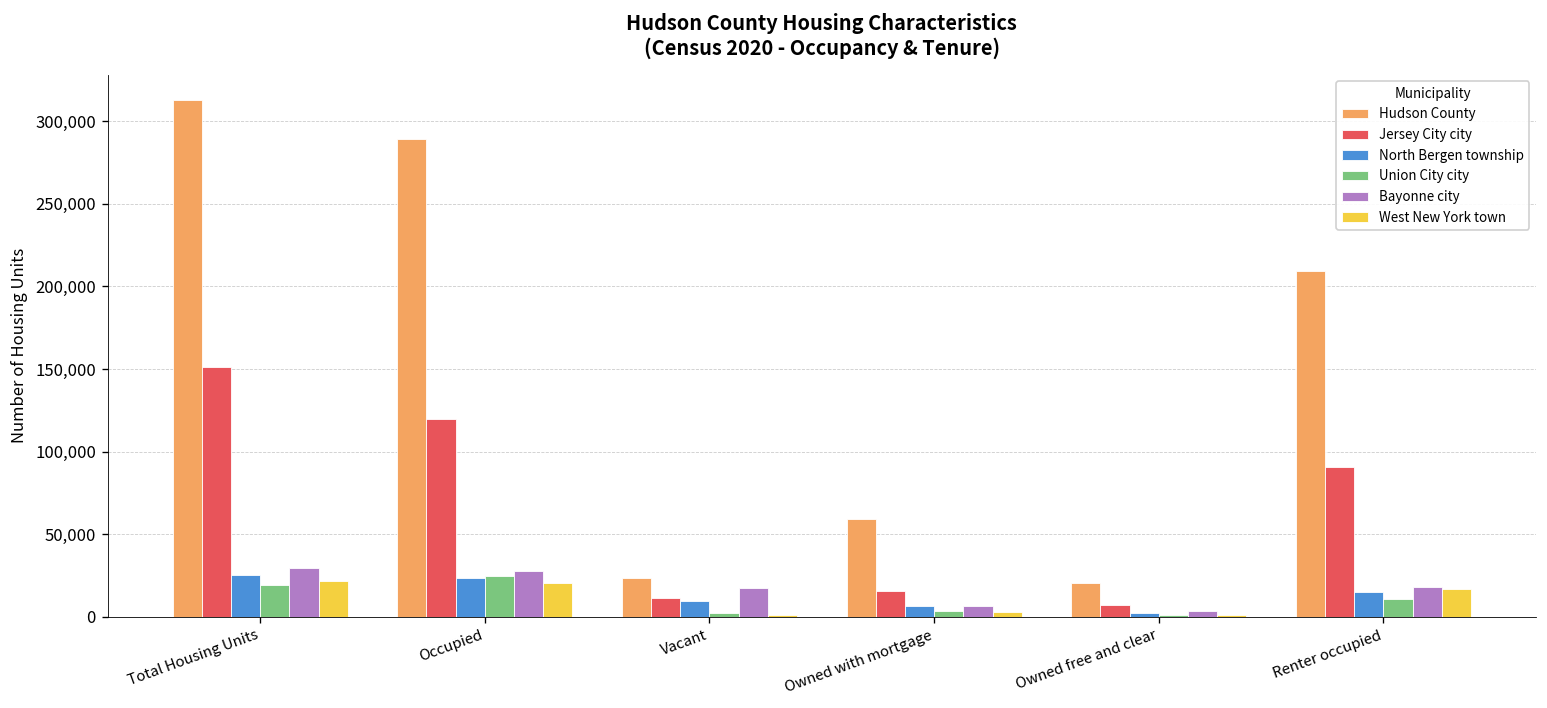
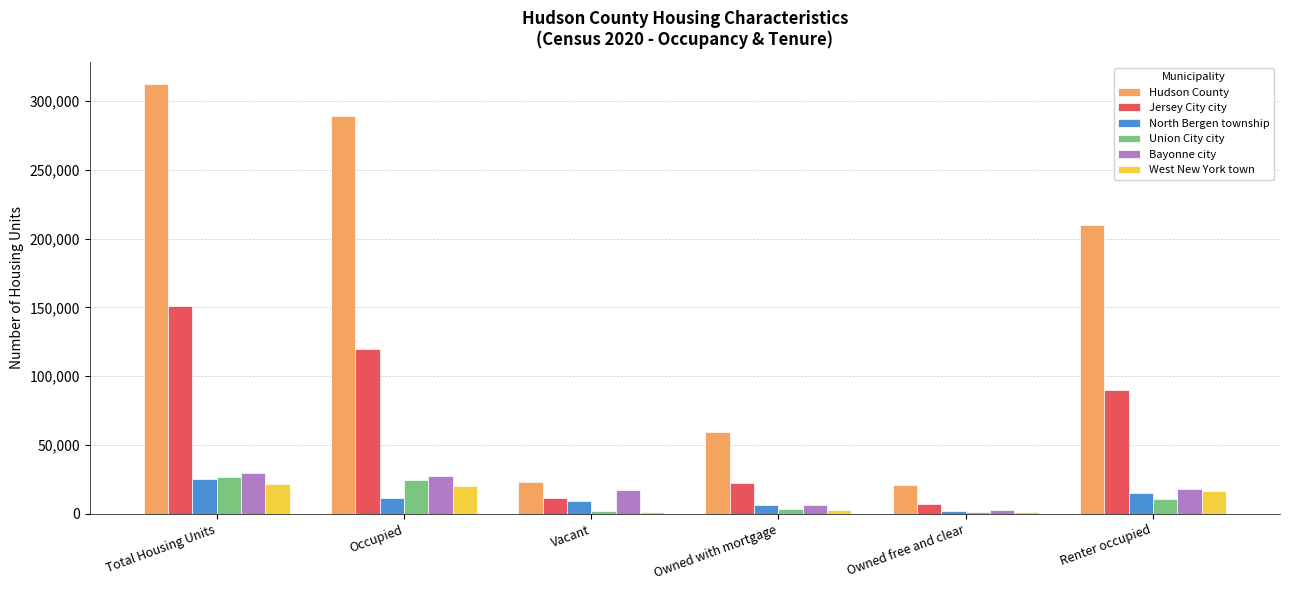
Union City city, Total Housing Units: 19,000 -> 26,000
North Bergen township, Occupied: 23,000 -> 12,000
Jersey City city, Owned with mortgage: 16,000 -> 22,000
